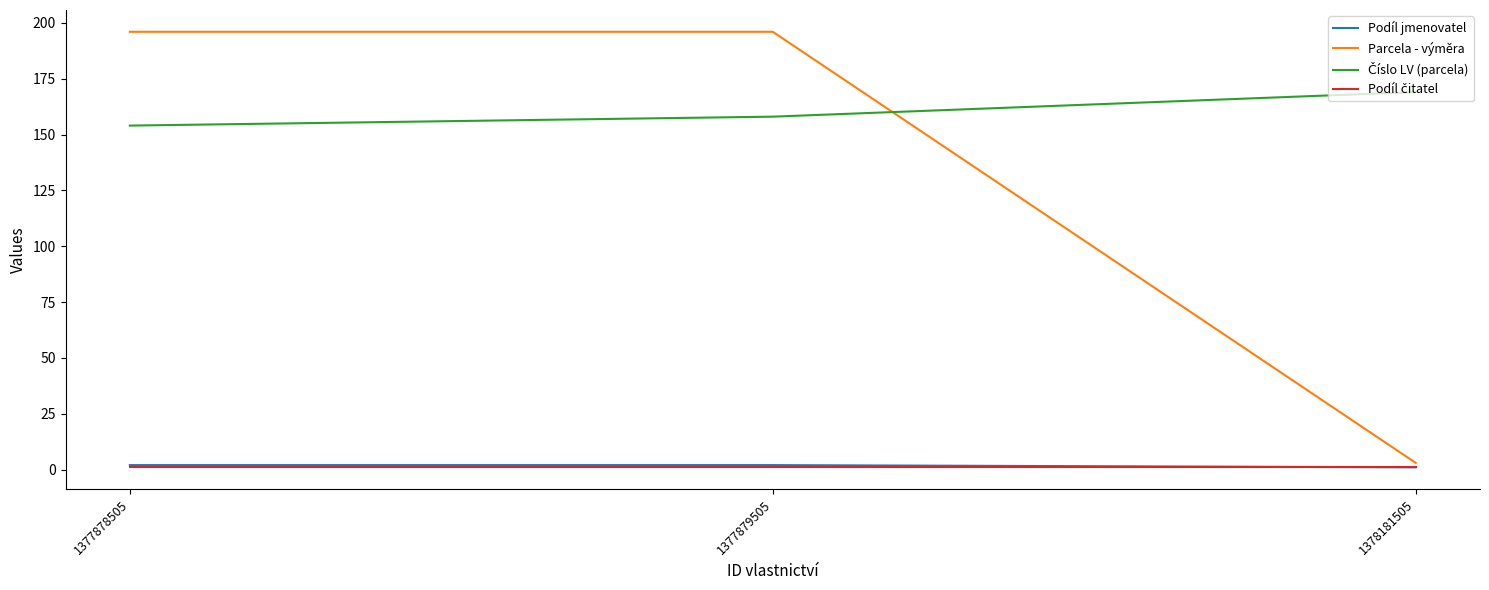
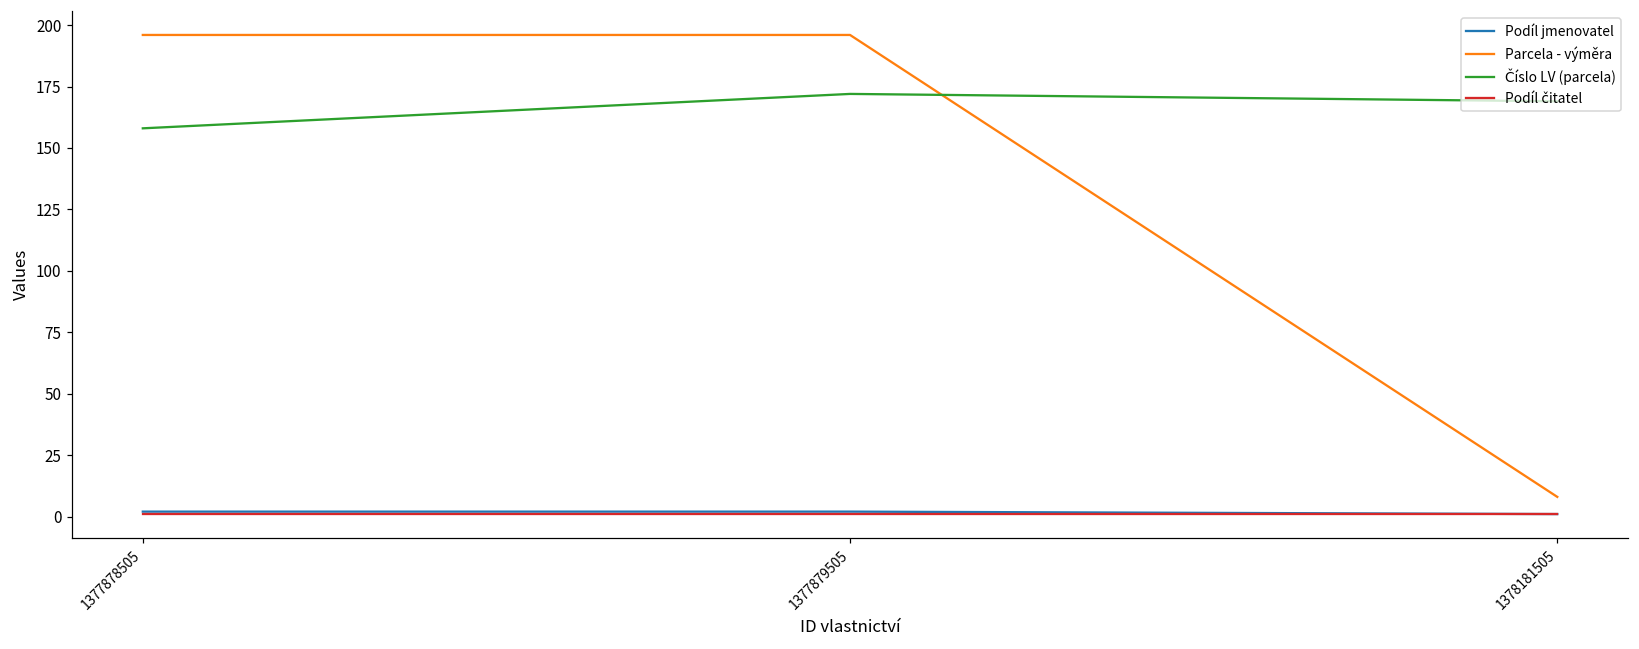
Číslo LV (parcela), 1377878505: 154 -> 158
Číslo LV (parcela), 1377879505: 158 -> 172
Parcela - výměra, 1378181505: 3 -> 8
